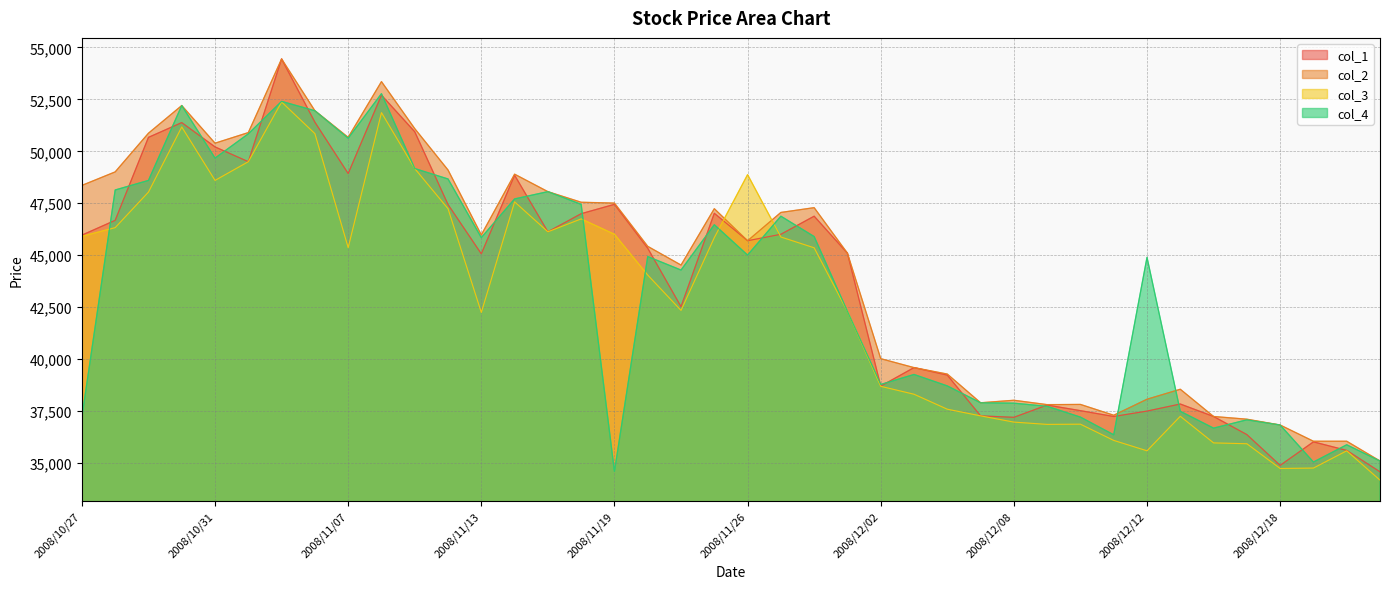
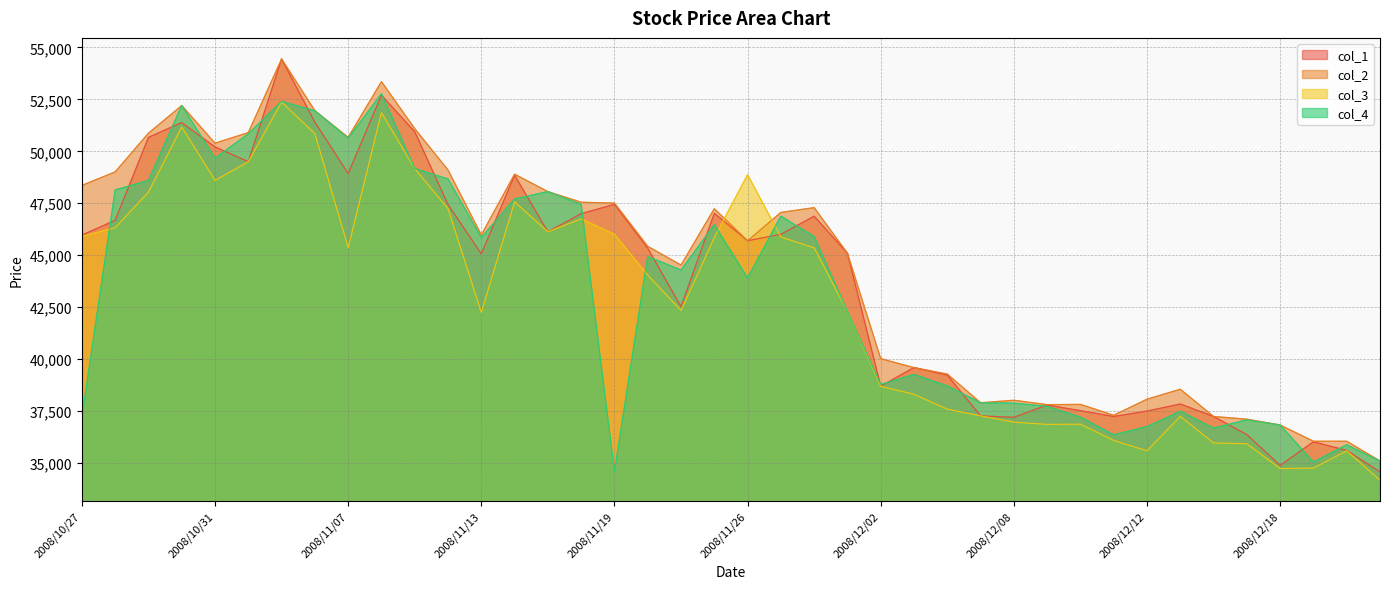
col_4, 2008/11/26: 45,000 -> 43,900
col_4, 2008/12/12: 44,900 -> 36,800
